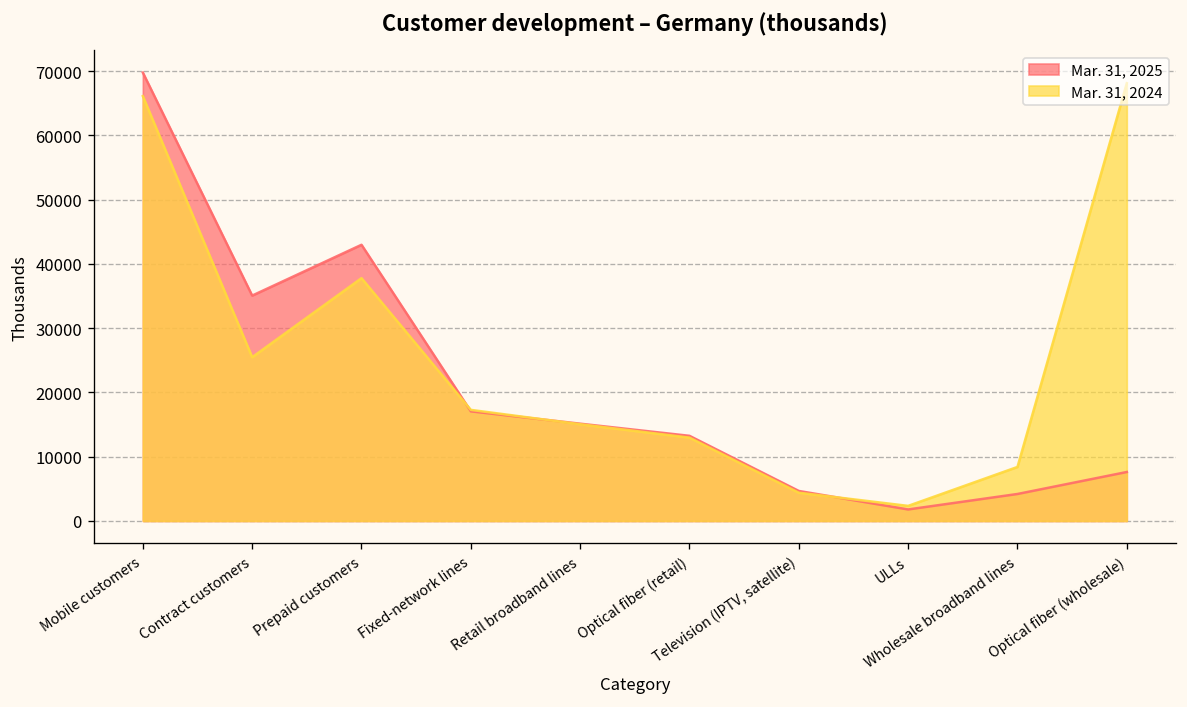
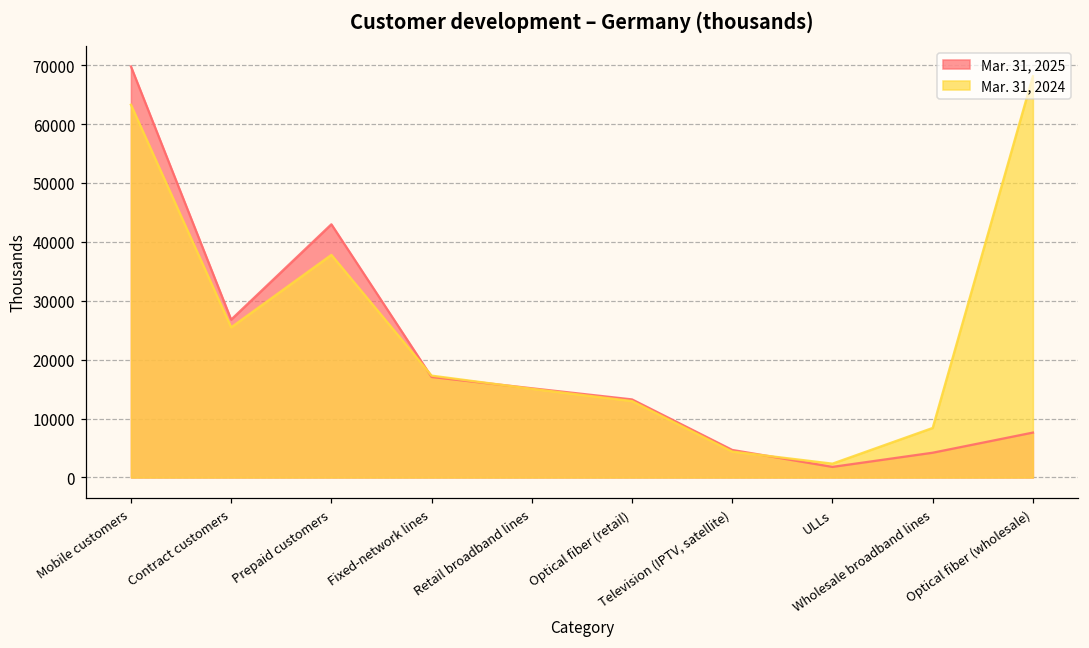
Mar. 31, 2024, Mobile customers: 66000 -> 63000
Mar. 31, 2025, Contract customers: 35000 -> 27000
